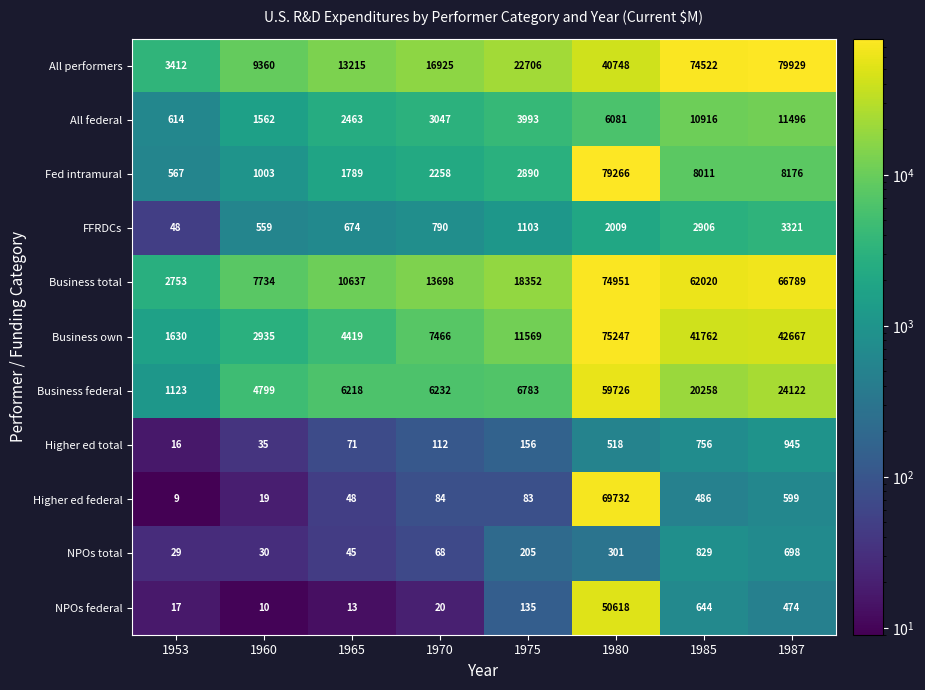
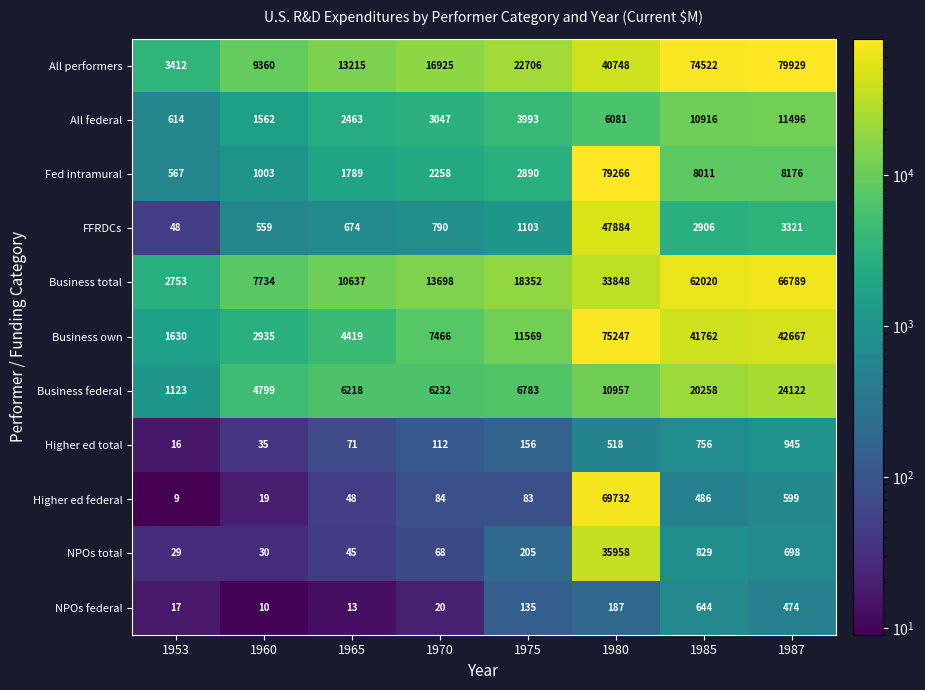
FFRDCs, 1980: 2009 -> 47884
Business total, 1980: 74951 -> 33848
Business federal, 1980: 59726 -> 10957
NPOs total, 1980: 301 -> 35958
NPOs federal, 1980: 50618 -> 187
